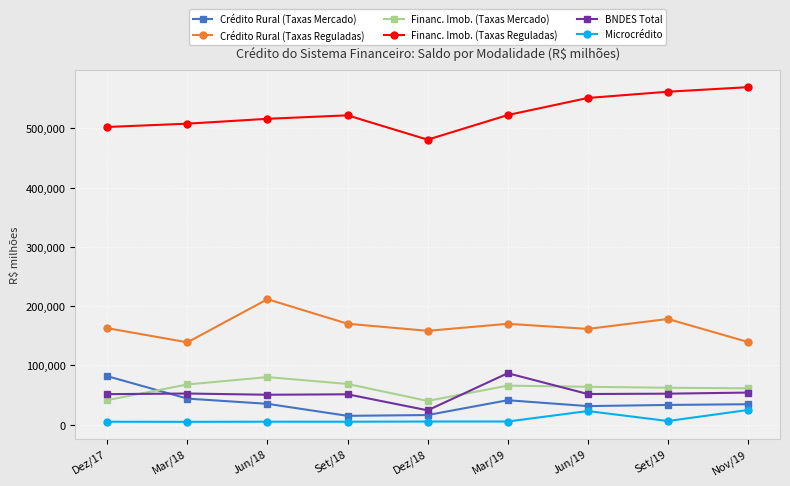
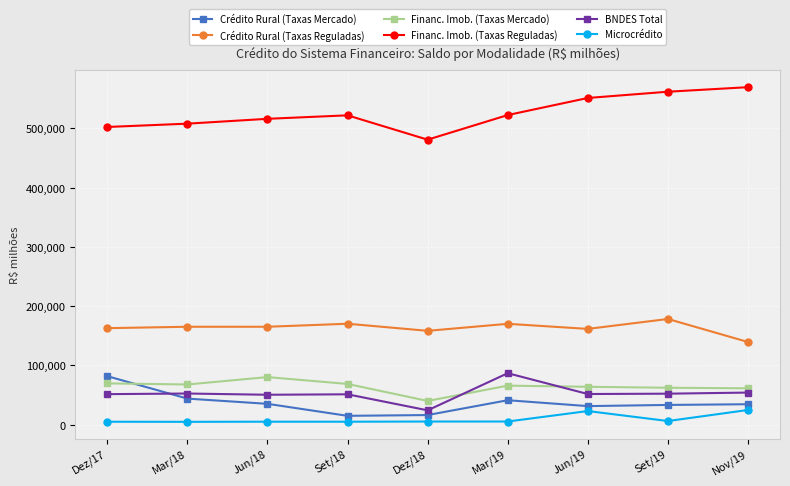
Financ. Imob. (Taxas Mercado), Dez/17: 40,000 -> 70,000
Crédito Rural (Taxas Reguladas), Mar/18: 140,000 -> 170,000
Crédito Rural (Taxas Reguladas), Jun/18: 210,000 -> 170,000
